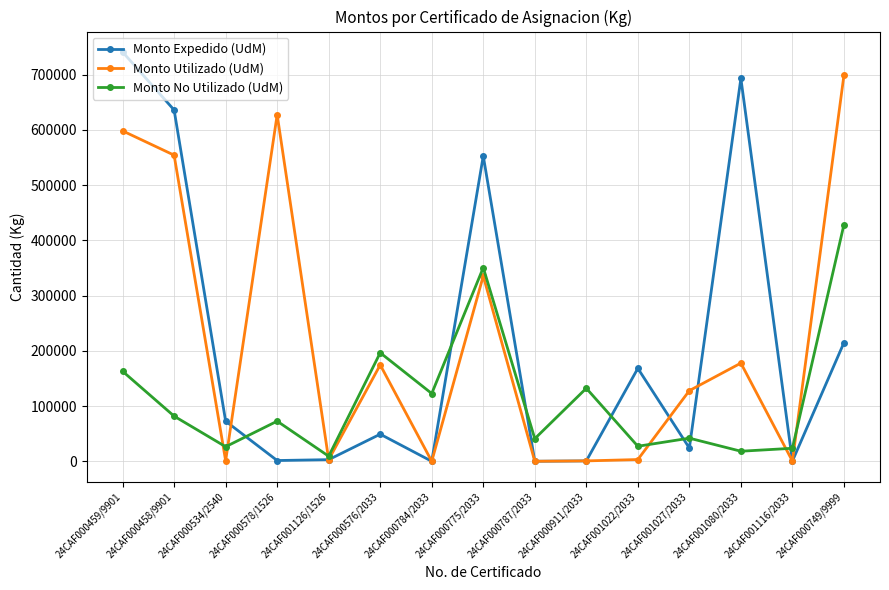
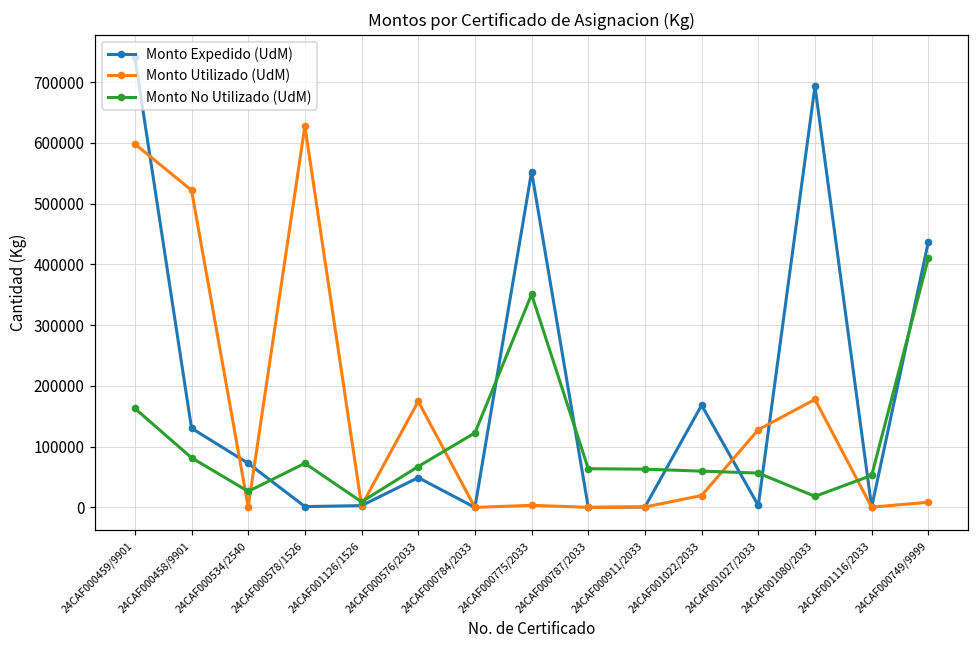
Monto Expedido (UdM), 24CAF000458/9901: 640000 -> 130000
Monto Utilizado (UdM), 24CAF000458/9901: 550000 -> 520000
Monto No Utilizado (UdM), 24CAF000576/2033: 200000 -> 70000
Monto Utilizado (UdM), 24CAF000775/2033: 340000 -> 0
Monto No Utilizado (UdM), 24CAF000787/2033: 40000 -> 60000
Monto No Utilizado (UdM), 24CAF000911/2033: 130000 -> 60000
Monto Utilizado (UdM), 24CAF001022/2033: 0 -> 20000
Monto No Utilizado (UdM), 24CAF001022/2033: 30000 -> 60000
Monto Expedido (UdM), 24CAF001027/2033: 20000 -> 0
Monto No Utilizado (UdM), 24CAF001027/2033: 40000 -> 60000
Monto No Utilizado (UdM), 24CAF001116/2033: 20000 -> 50000
Monto Expedido (UdM), 24CAF000749/9999: 210000 -> 440000
Monto Utilizado (UdM), 24CAF000749/9999: 700000 -> 10000
Monto No Utilizado (UdM), 24CAF000749/9999: 430000 -> 410000
